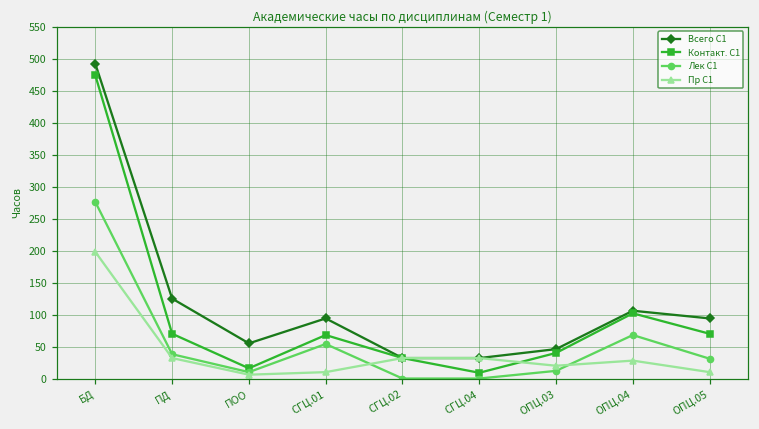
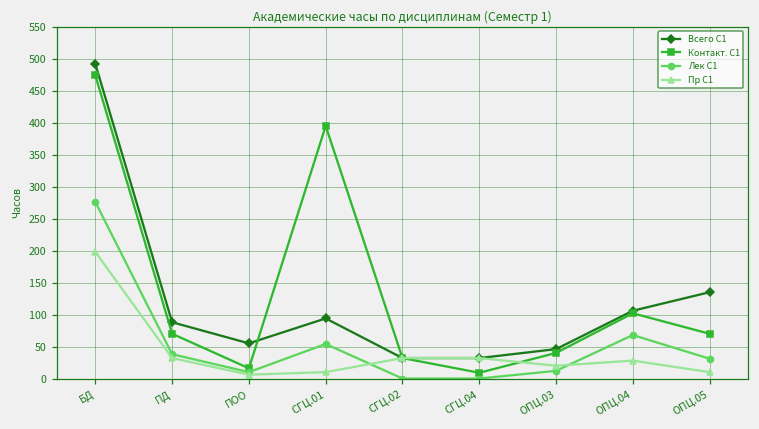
Всего С1, ПД: 130 -> 90
Контакт. С1, СГЦ.01: 70 -> 400
Всего С1, ОПЦ.05: 90 -> 140
